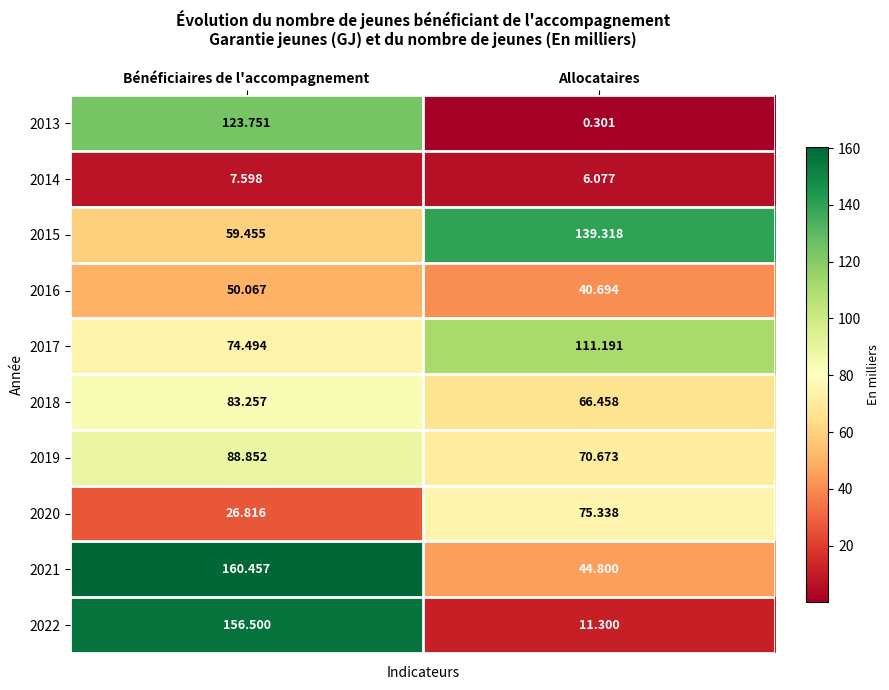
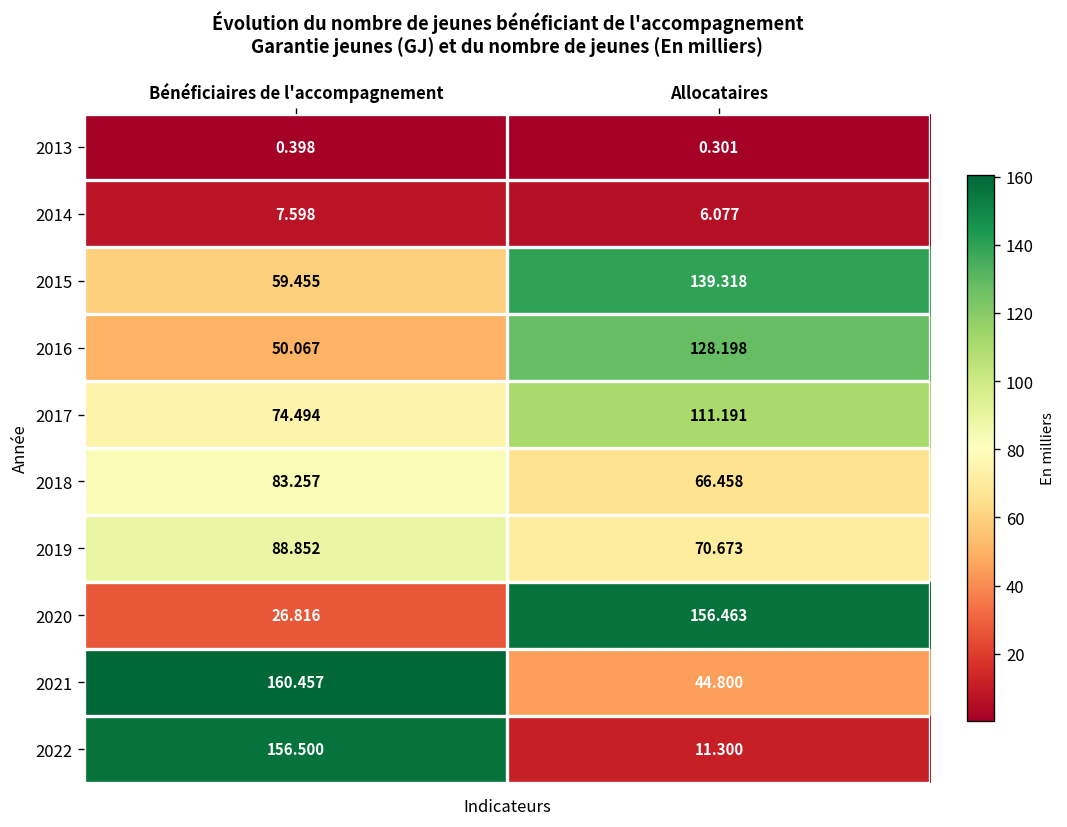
2013, Bénéficiaires de l'accompagnement: 123.751 -> 0.398
2016, Allocataires: 40.694 -> 128.198
2020, Allocataires: 75.338 -> 156.463
